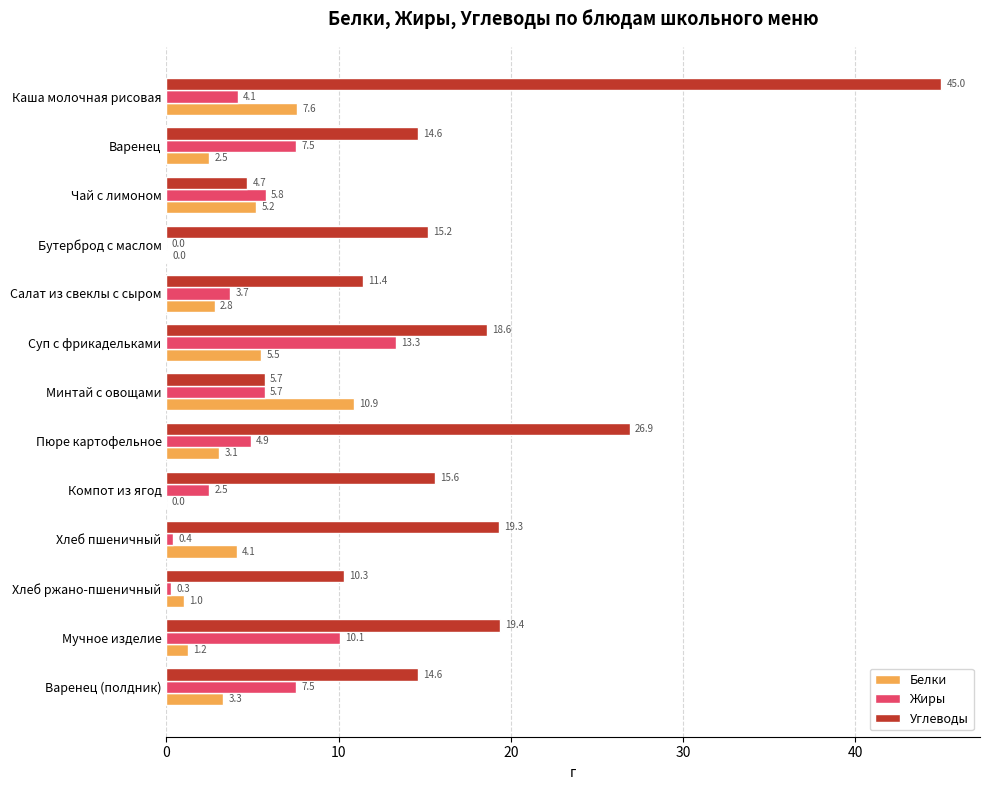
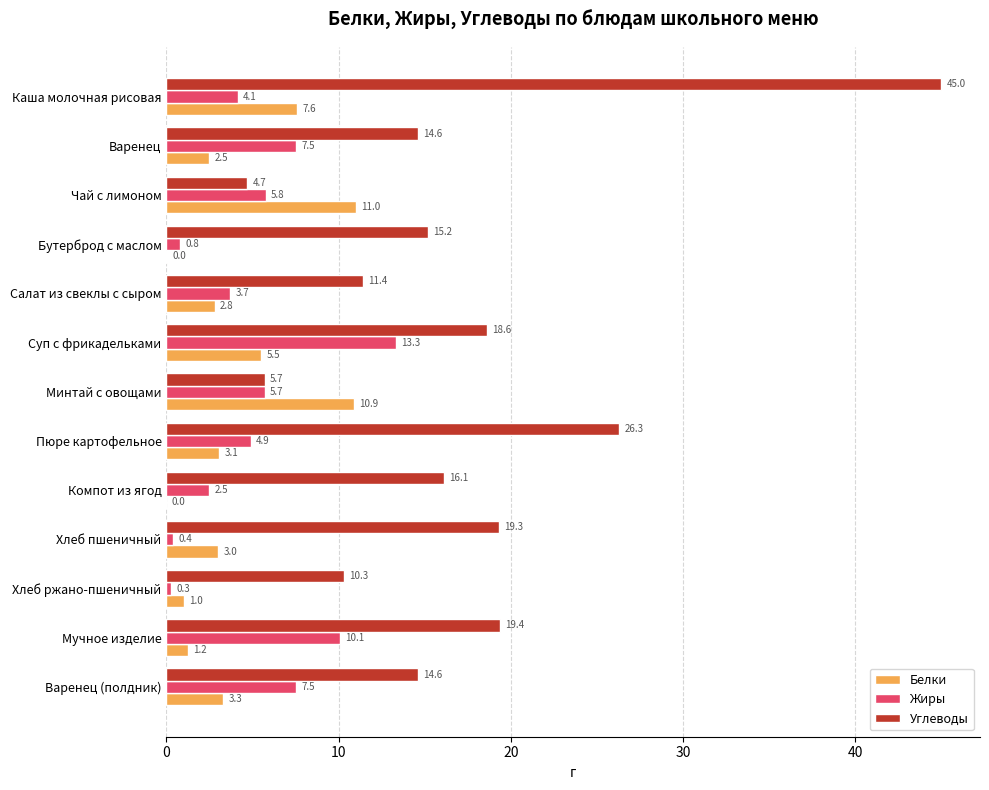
Белки, Чай с лимоном: 5.2 -> 11.0
Жиры, Бутерброд с маслом: 0.0 -> 0.8
Углеводы, Пюре картофельное: 26.9 -> 26.3
Углеводы, Компот из ягод: 15.6 -> 16.1
Белки, Хлеб пшеничный: 4.1 -> 3.0
